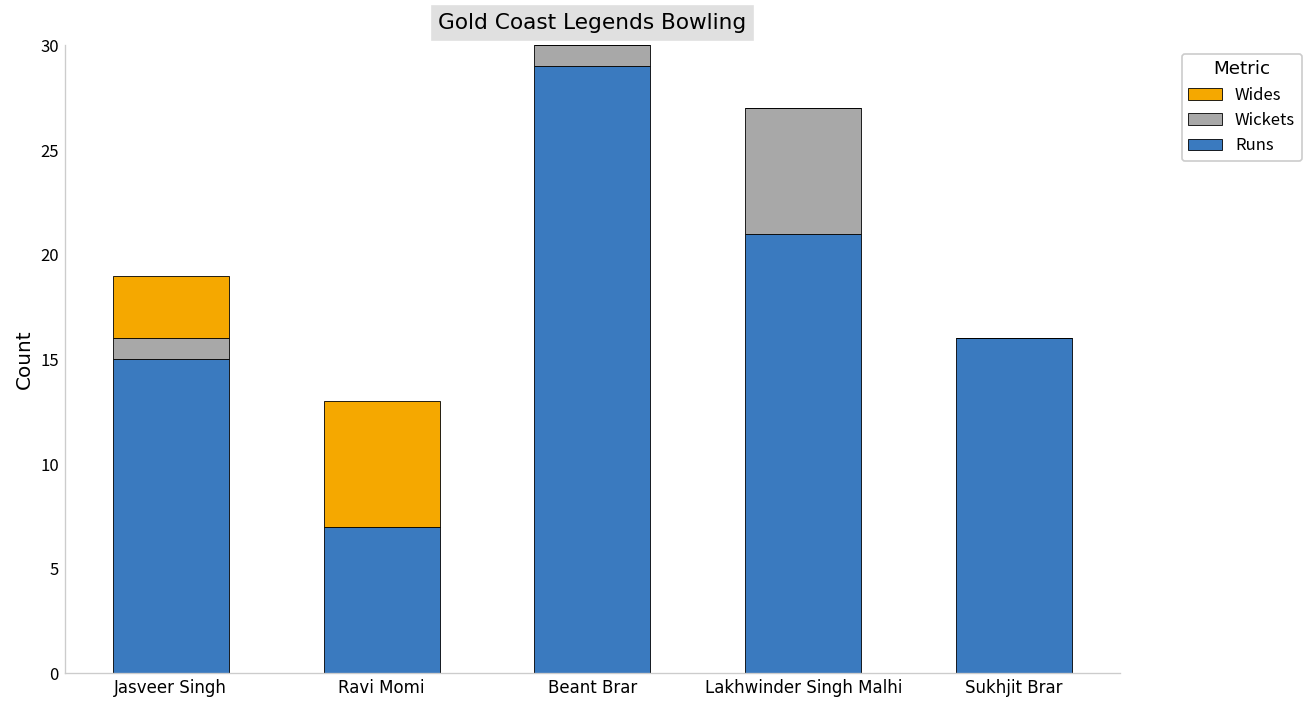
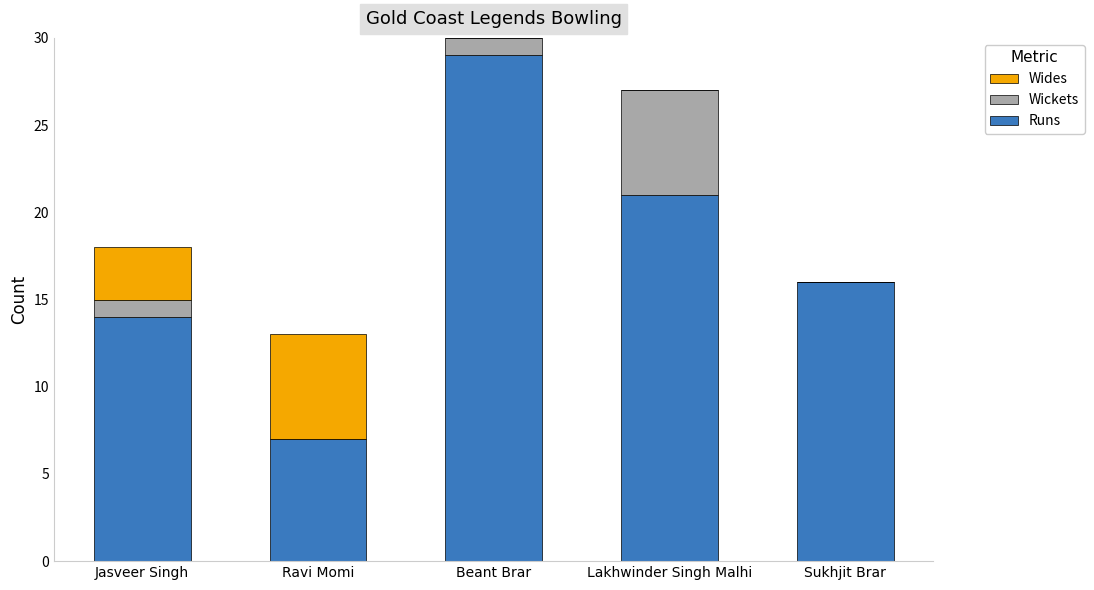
Runs, Jasveer Singh: 15 -> 14
